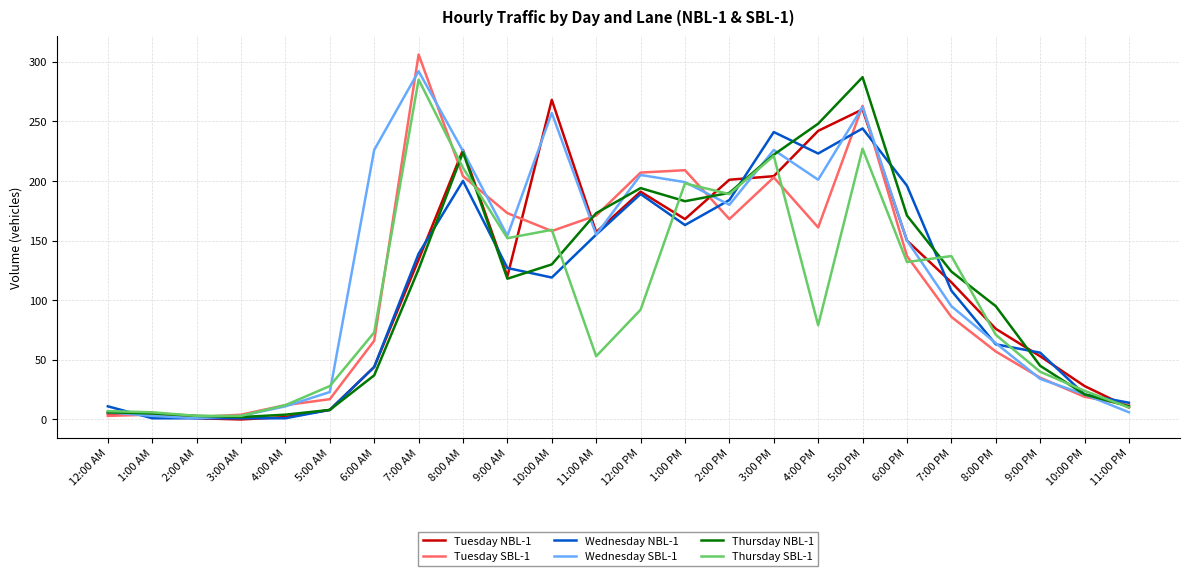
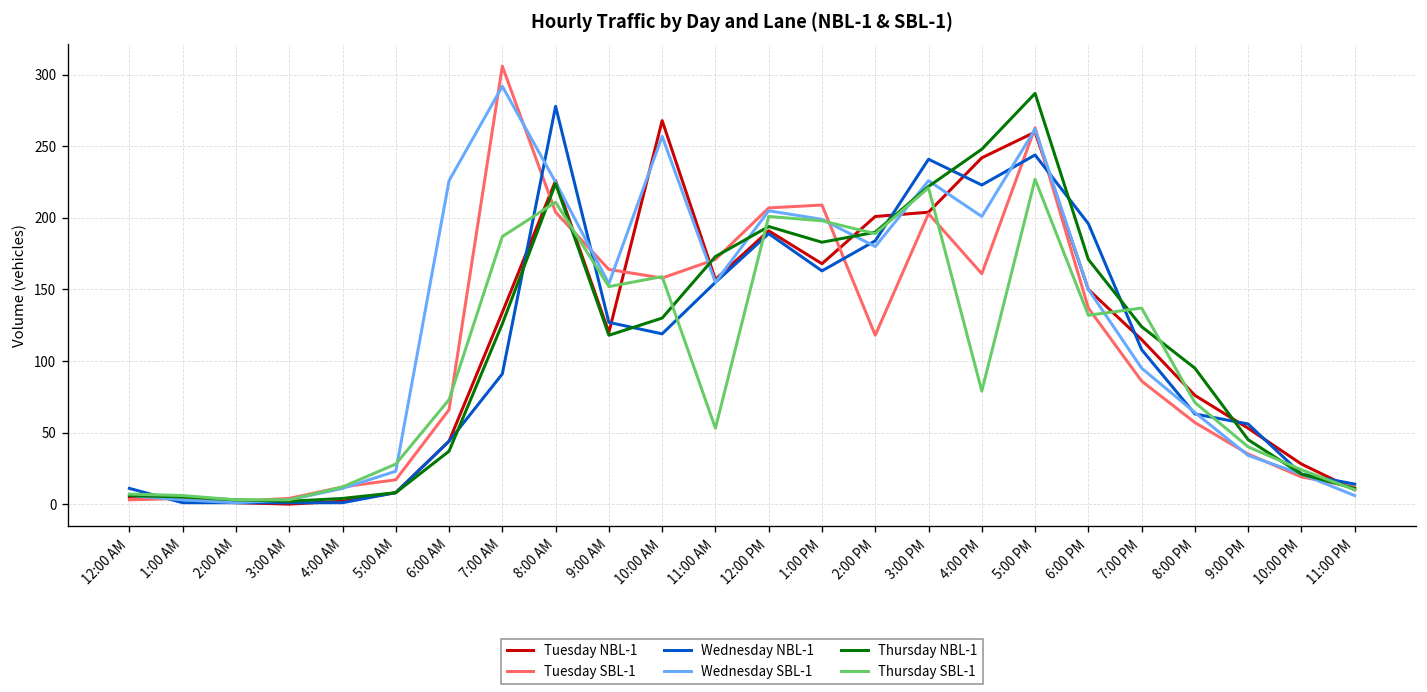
Wednesday NBL-1, 7:00 AM: 139 -> 91
Thursday SBL-1, 7:00 AM: 285 -> 187
Wednesday NBL-1, 8:00 AM: 200 -> 278
Tuesday SBL-1, 9:00 AM: 173 -> 164
Thursday SBL-1, 12:00 PM: 92 -> 201
Tuesday SBL-1, 2:00 PM: 168 -> 118
